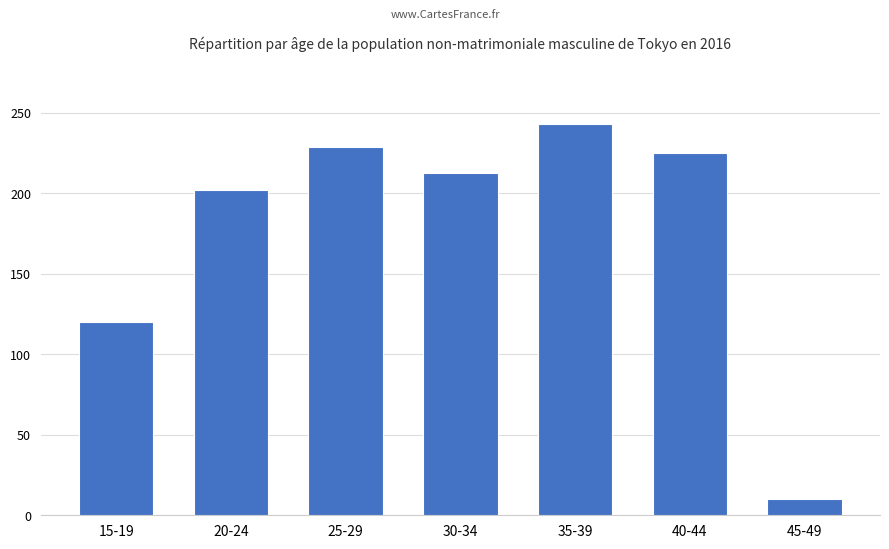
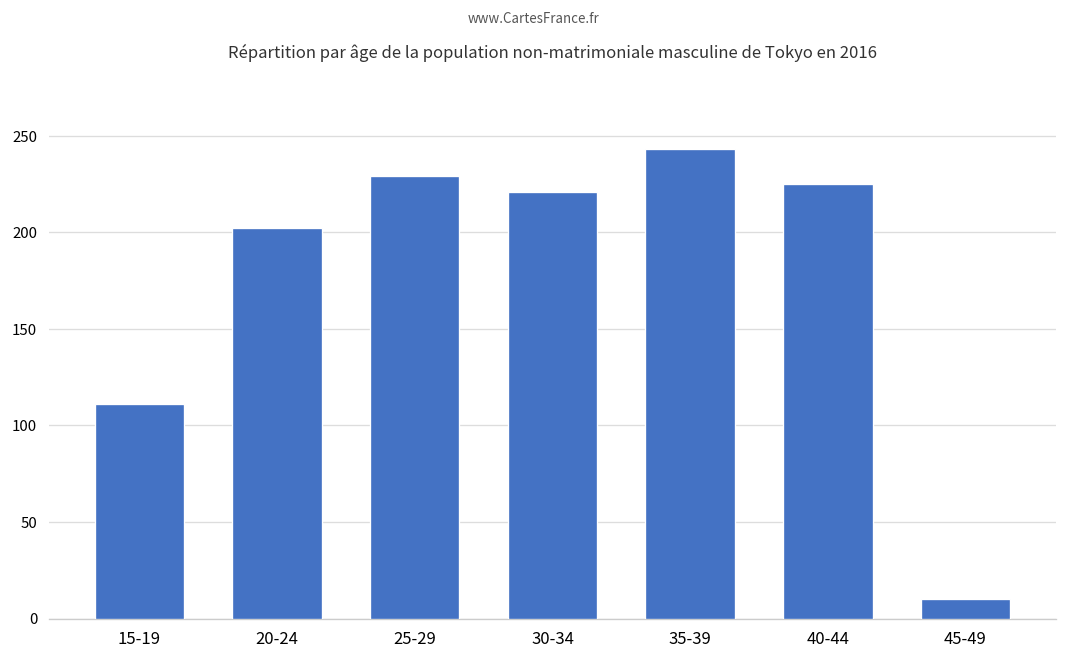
15-19: 120 -> 111
30-34: 213 -> 221
